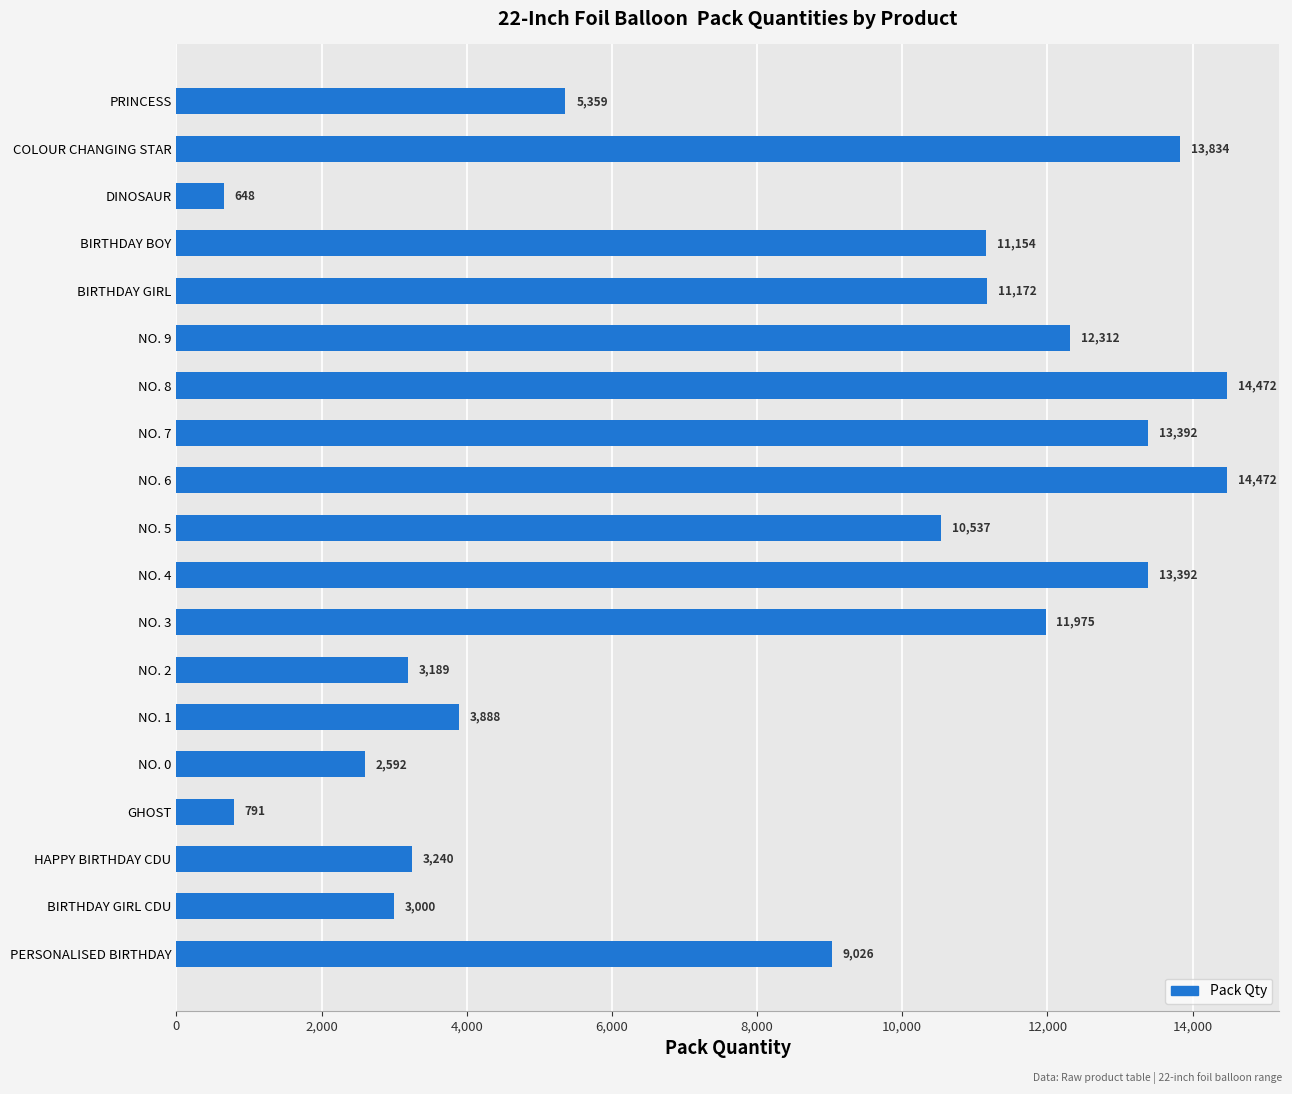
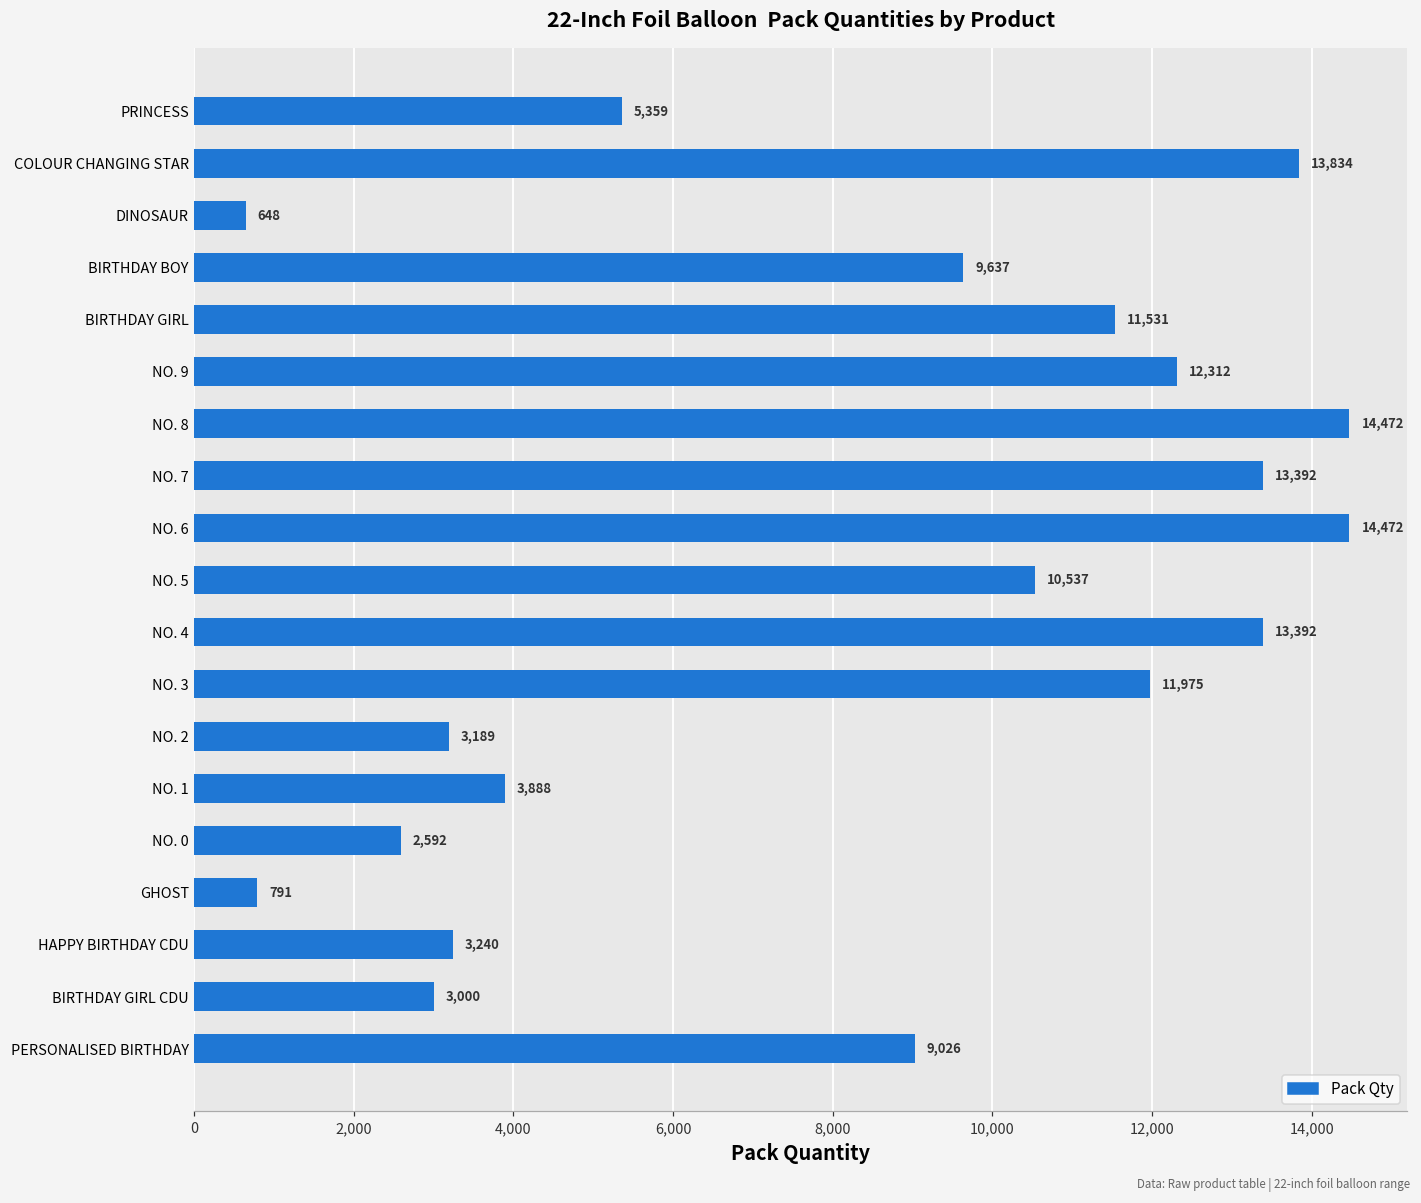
BIRTHDAY BOY: 11,154 -> 9,637
BIRTHDAY GIRL: 11,172 -> 11,531
